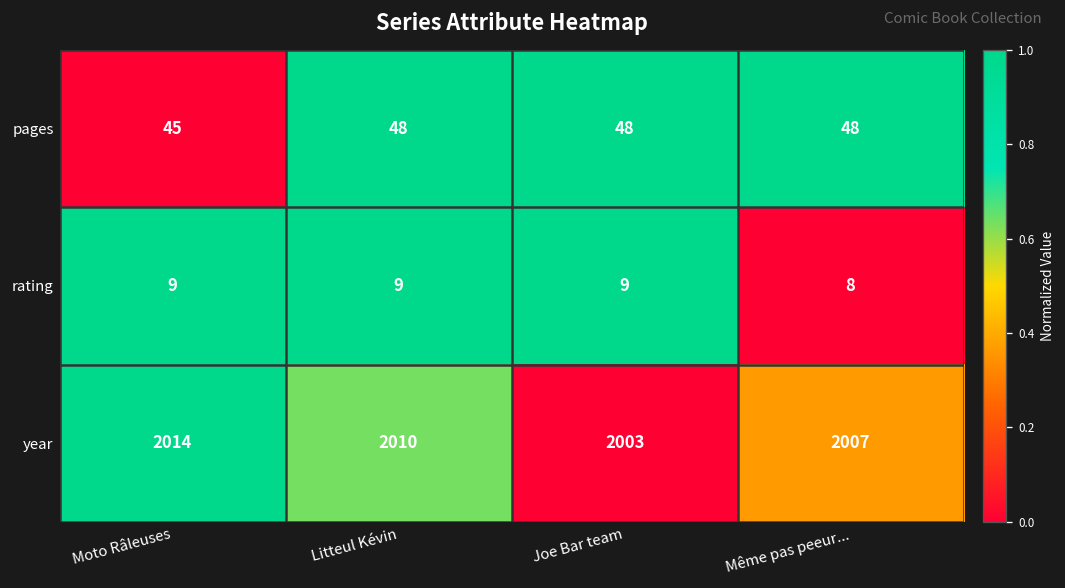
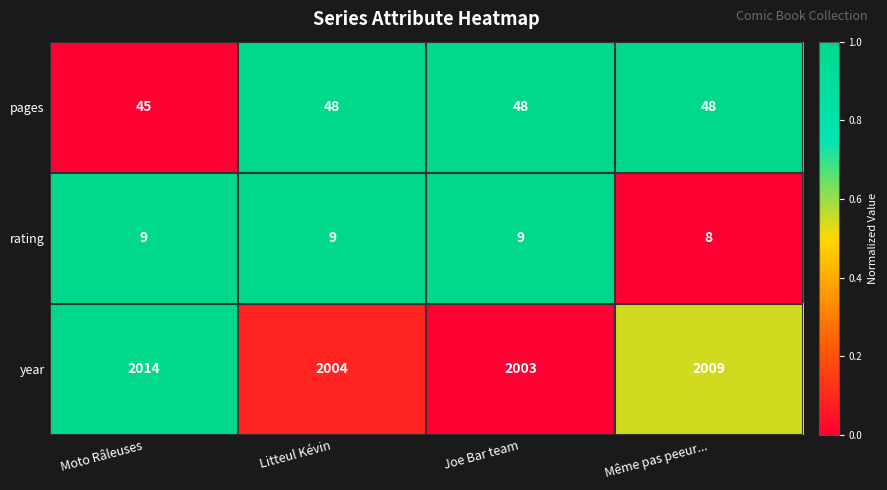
year, Litteul Kévin: 2010 -> 2004
year, Même pas peeur...: 2007 -> 2009
